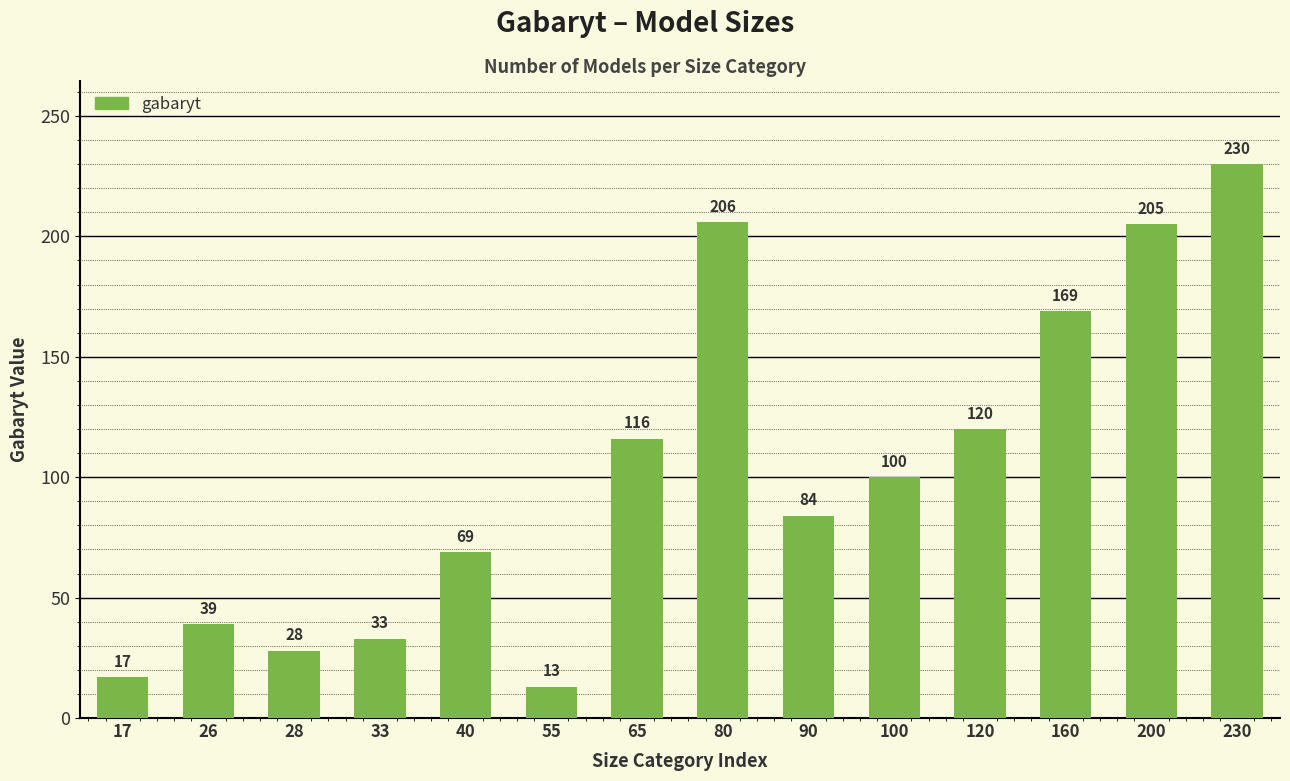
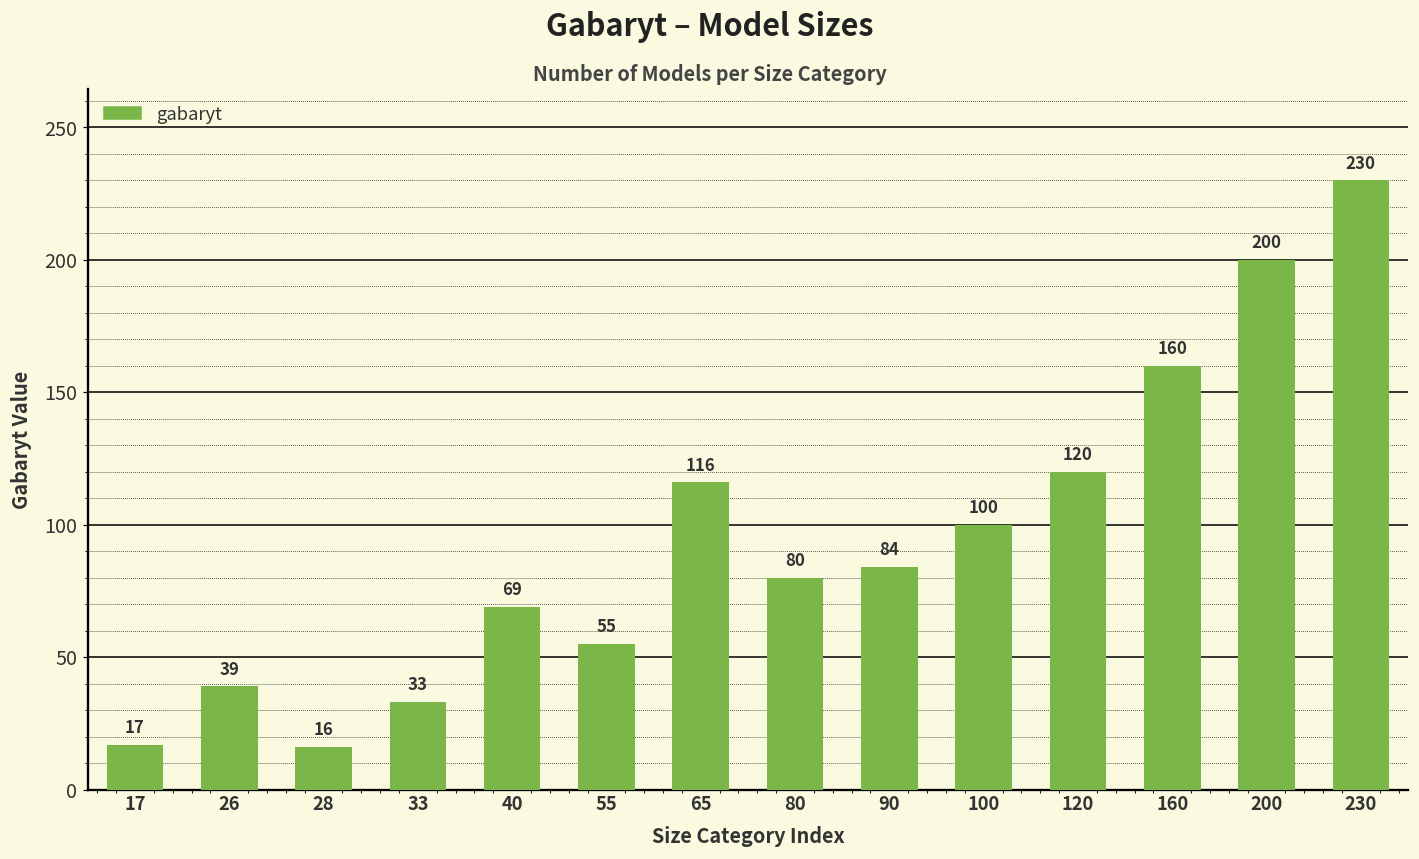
28: 28 -> 16
55: 13 -> 55
80: 206 -> 80
160: 169 -> 160
200: 205 -> 200
